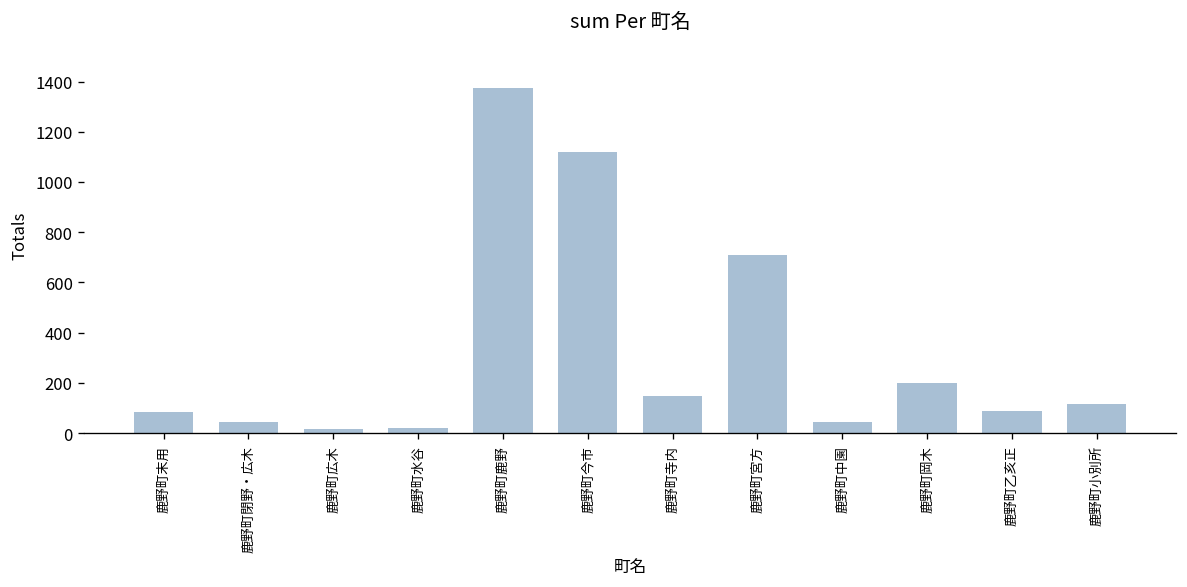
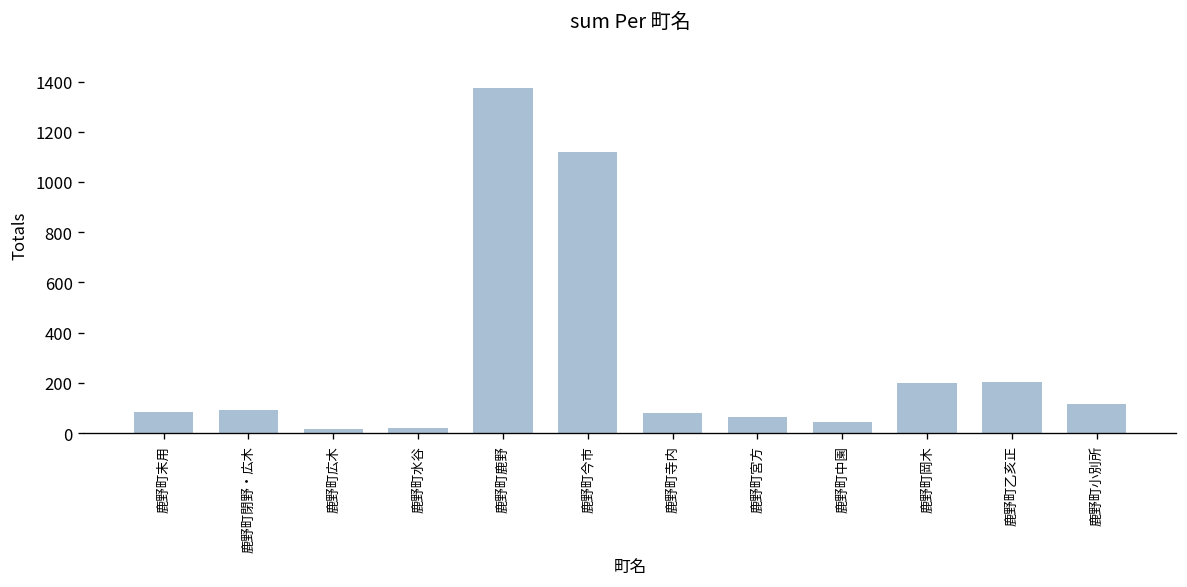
鹿野町閉野・広木: 50 -> 90
鹿野町寺内: 150 -> 80
鹿野町宮方: 710 -> 60
鹿野町乙亥正: 90 -> 200
